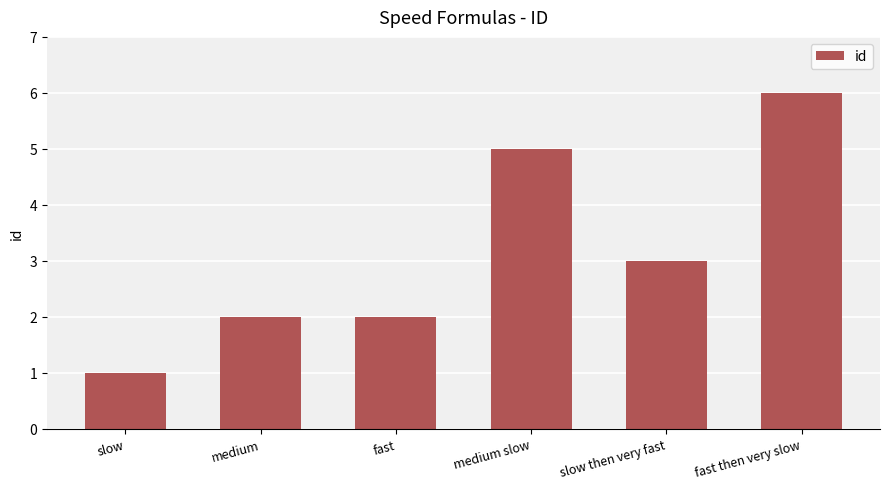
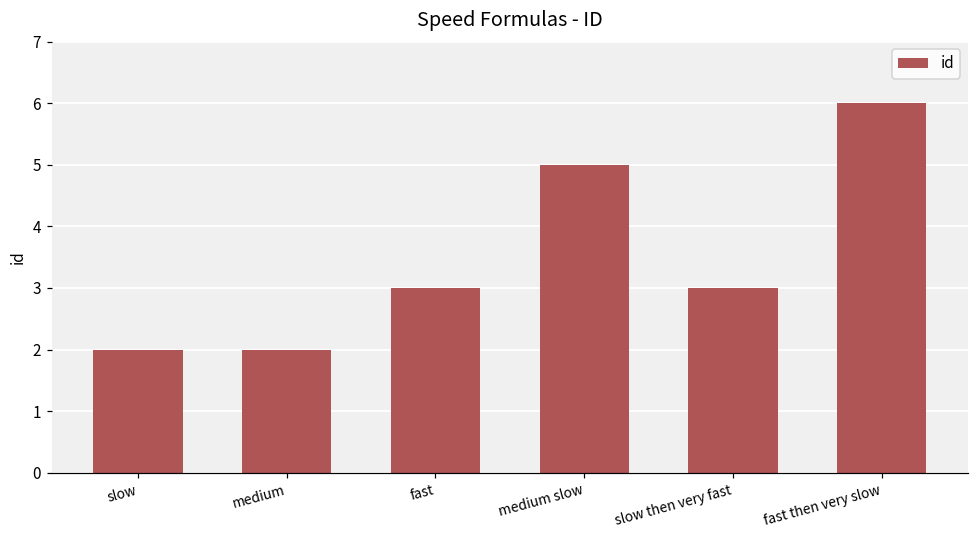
slow: 1 -> 2
fast: 2 -> 3
